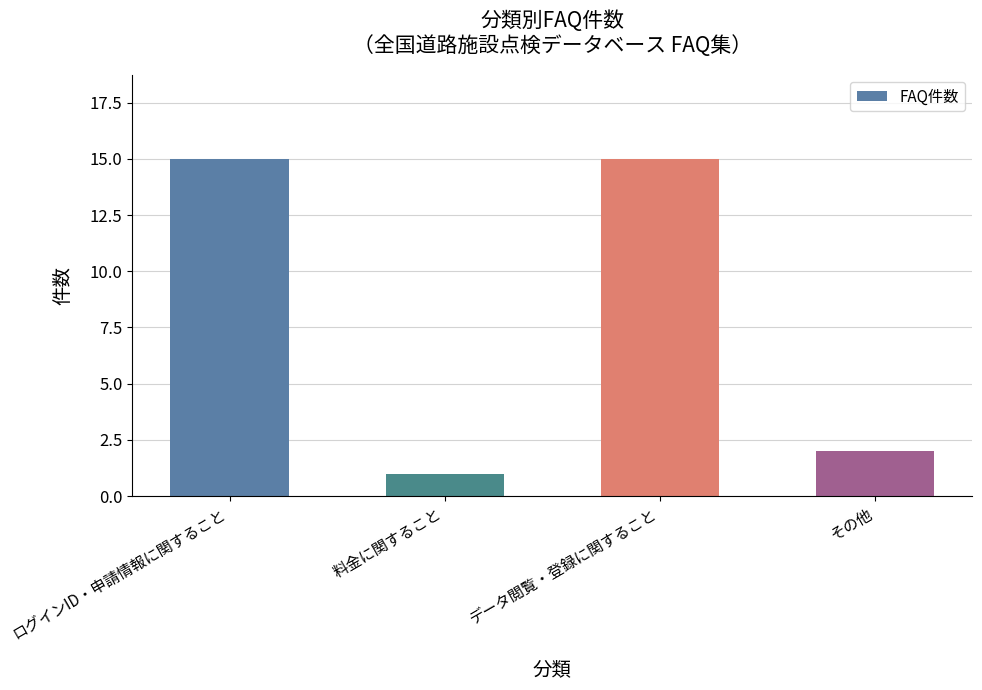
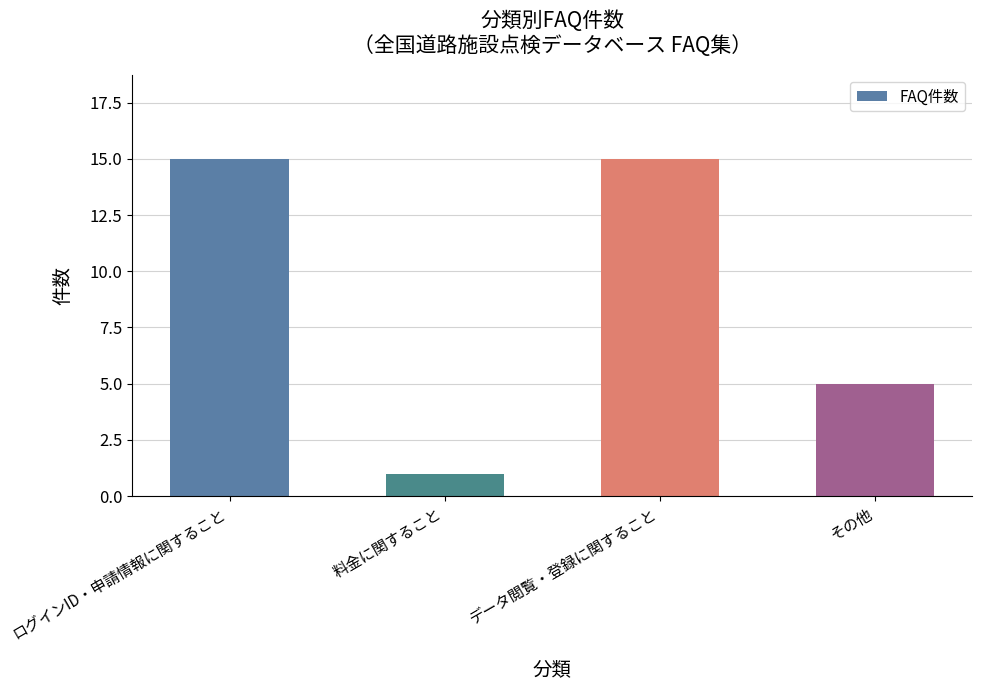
その他: 2 -> 5
